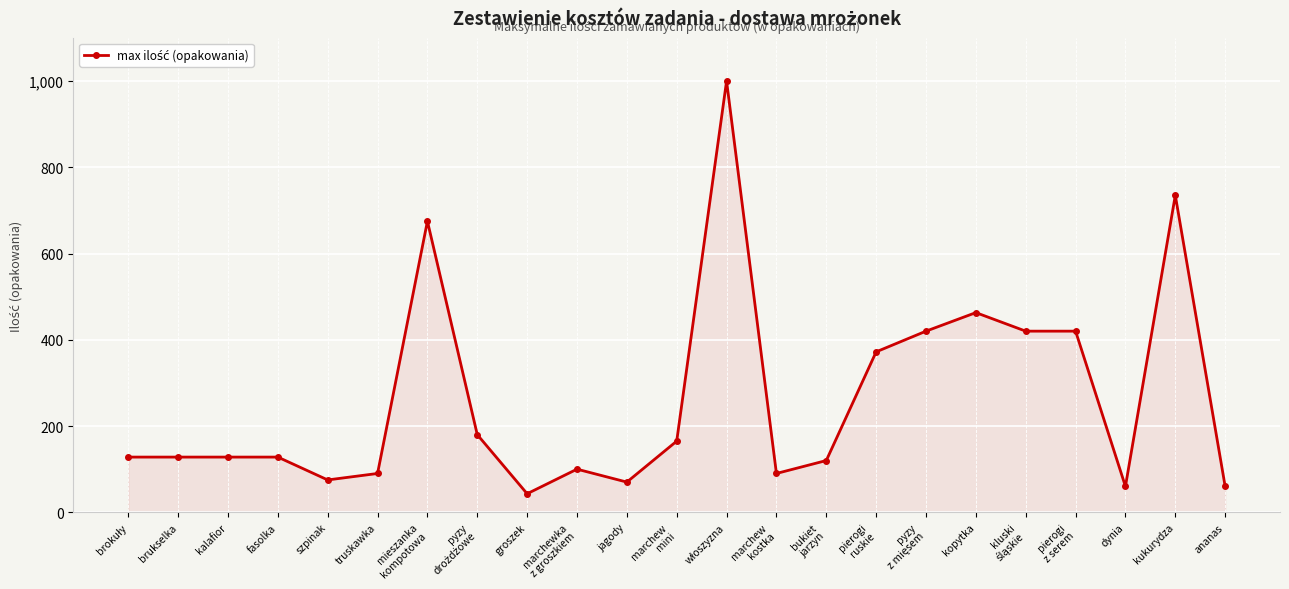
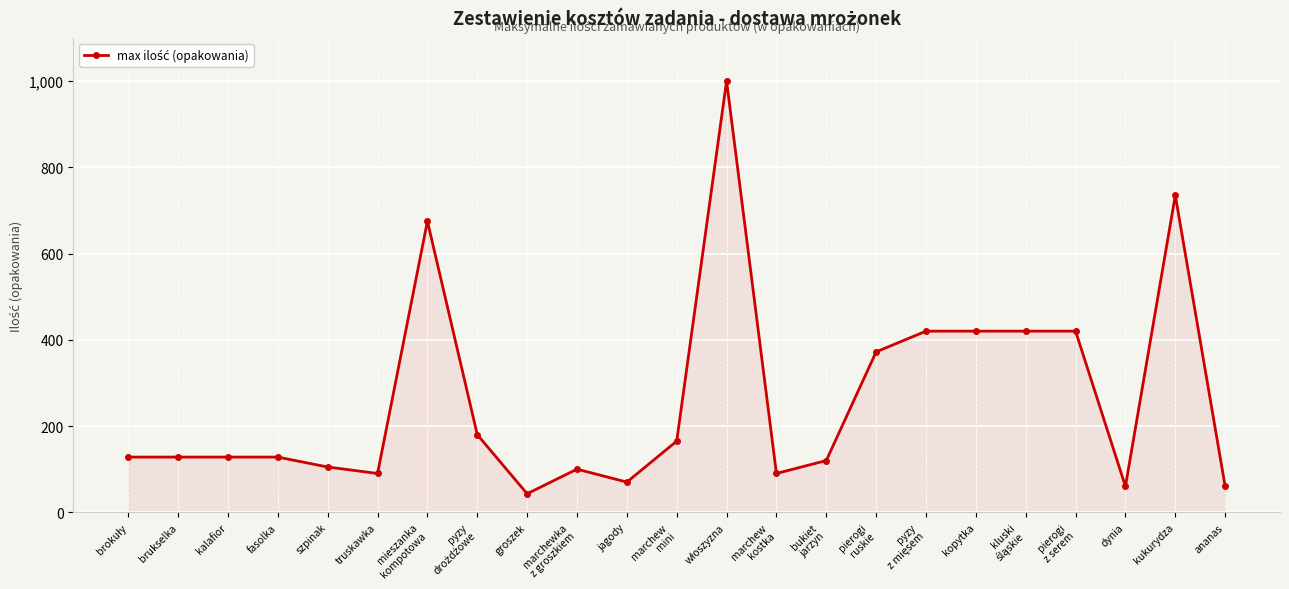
szpinak: 80 -> 110
kopytka: 460 -> 420
